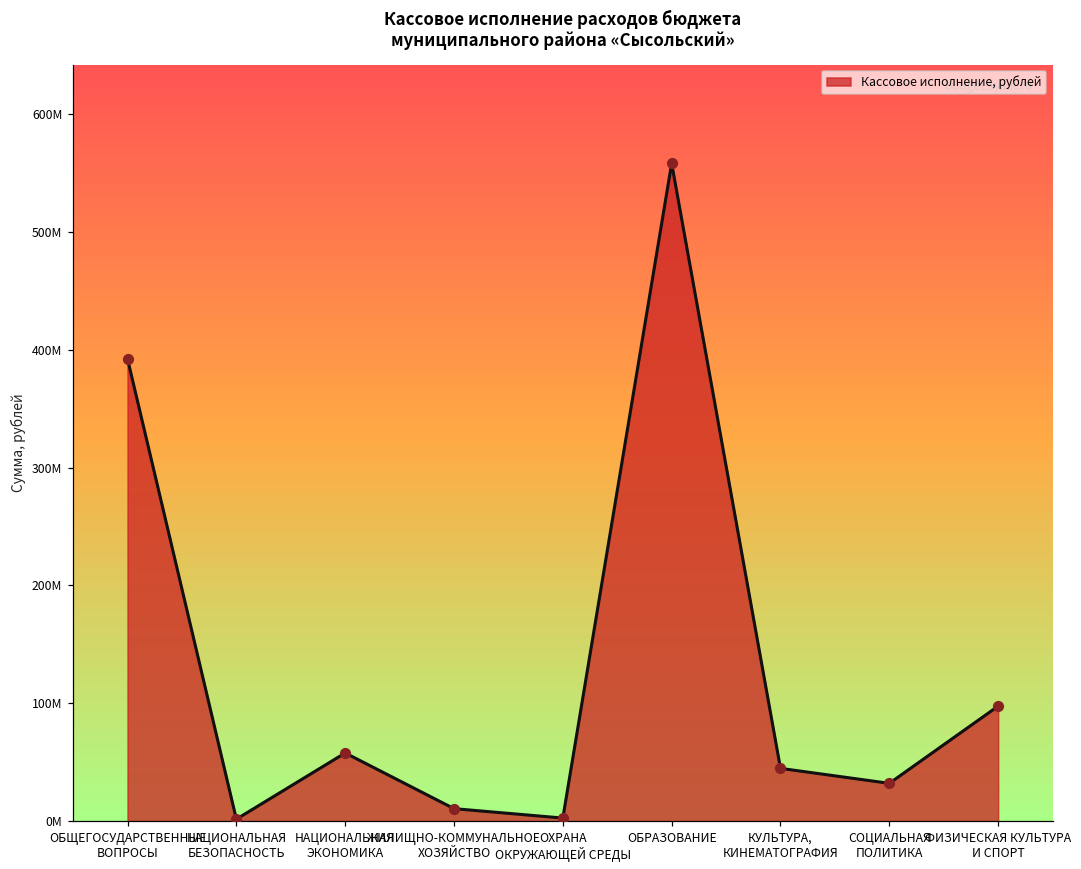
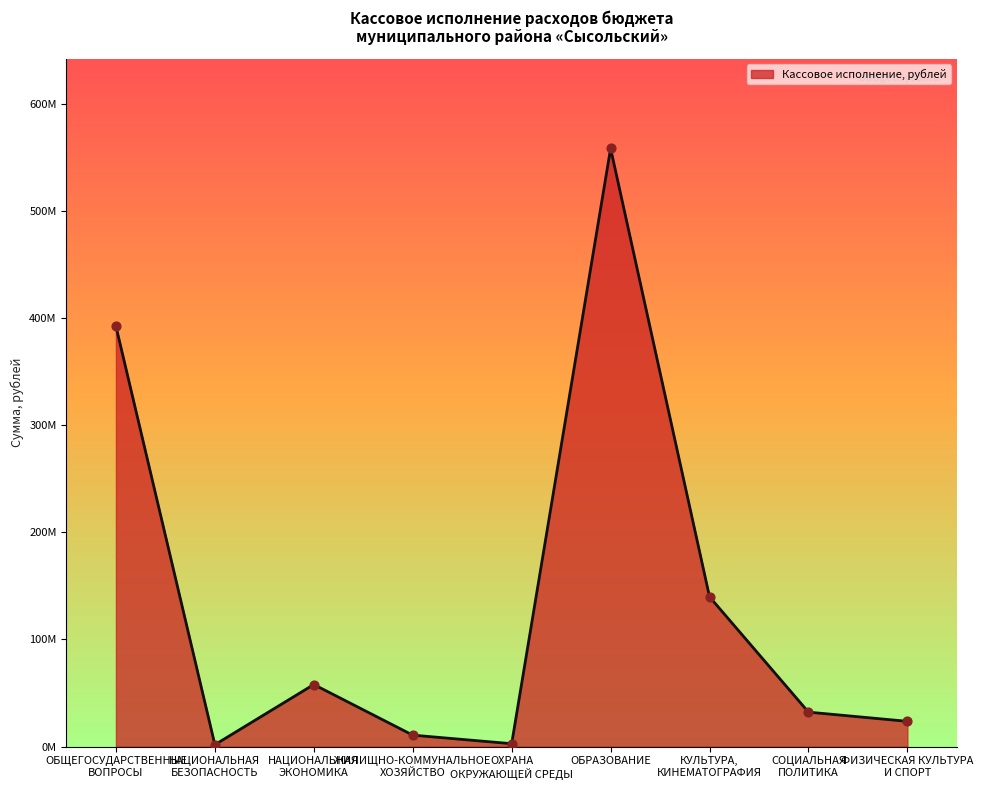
КУЛЬТУРА, КИНЕМАТОГРАФИЯ: 45000000 -> 140000000
ФИЗИЧЕСКАЯ КУЛЬТУРА И СПОРТ: 98000000 -> 24000000
